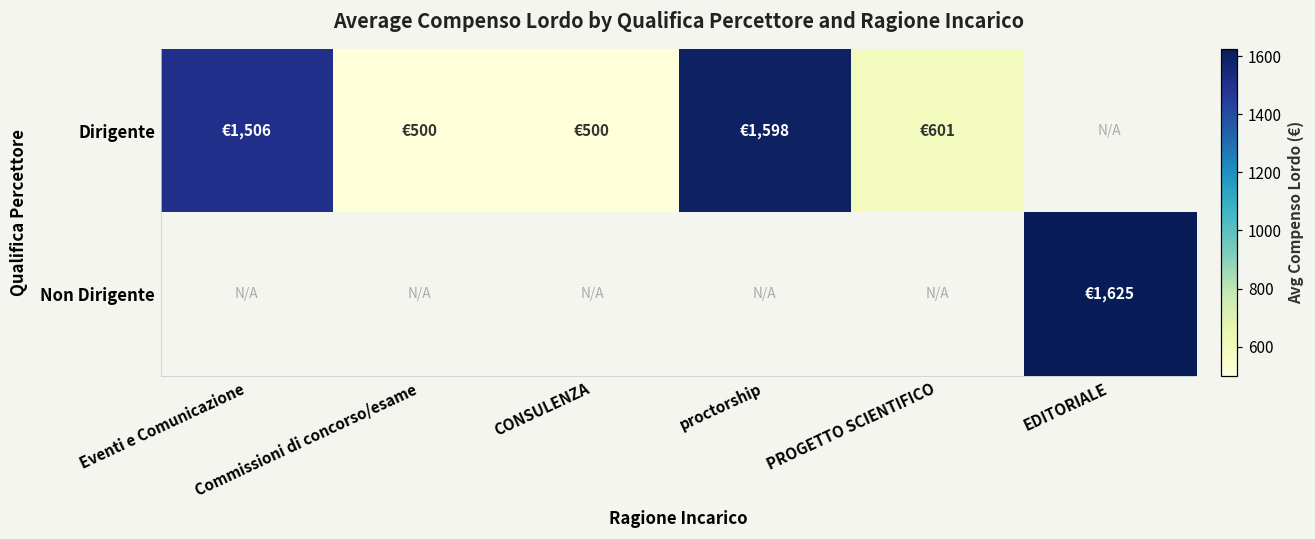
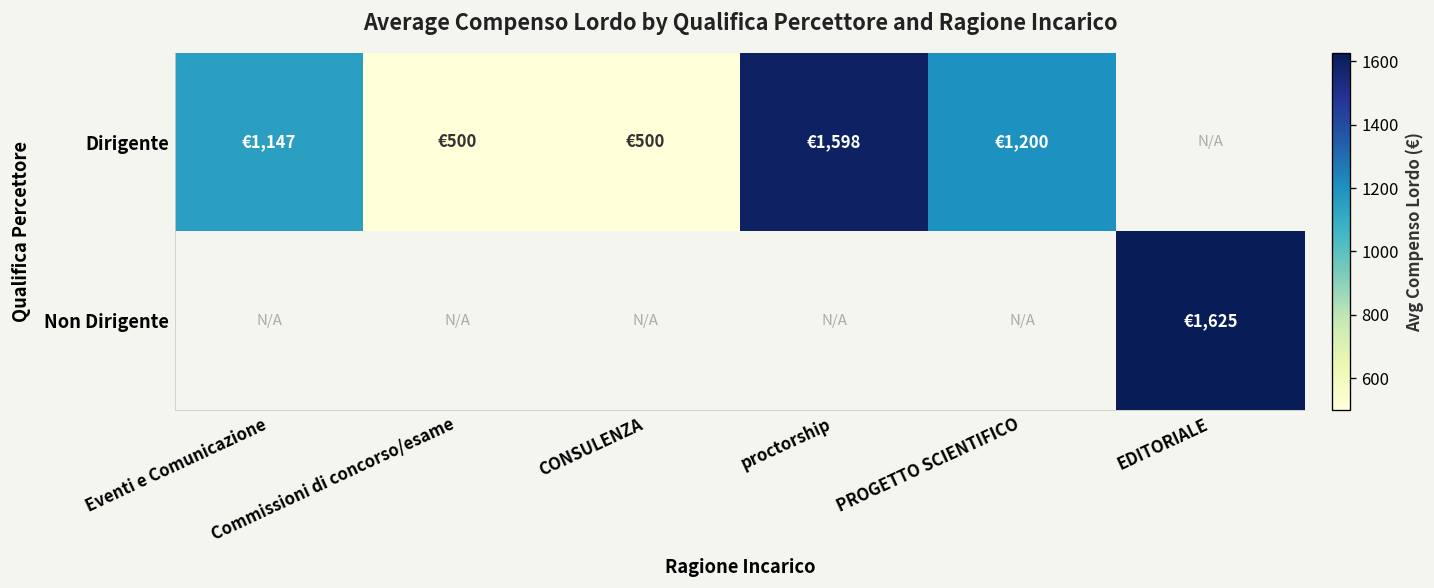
Dirigente, Eventi e Comunicazione: €1,506 -> €1,147
Dirigente, PROGETTO SCIENTIFICO: €601 -> €1,200
